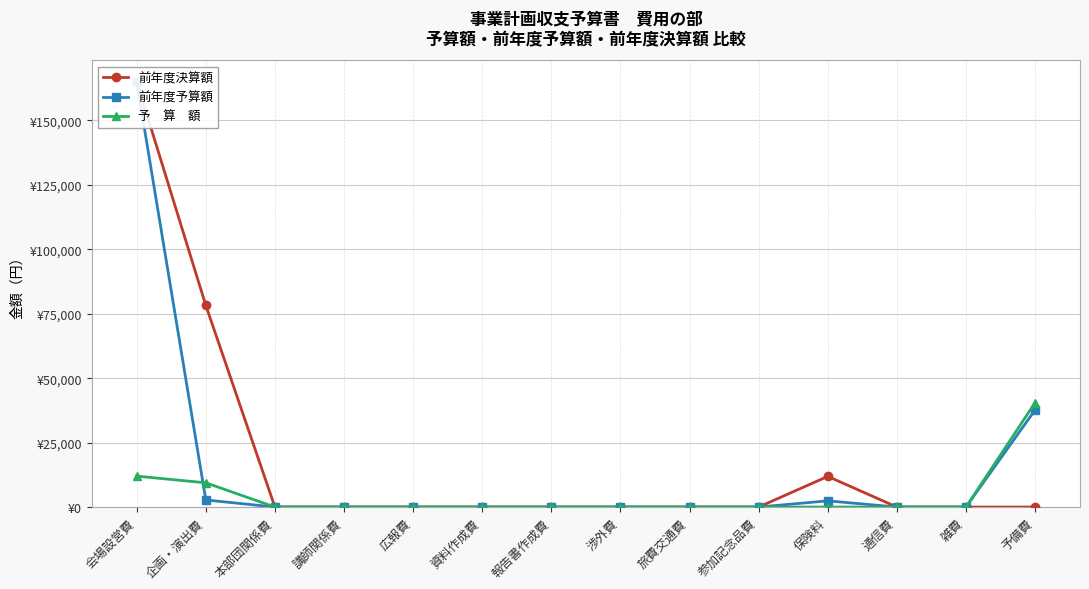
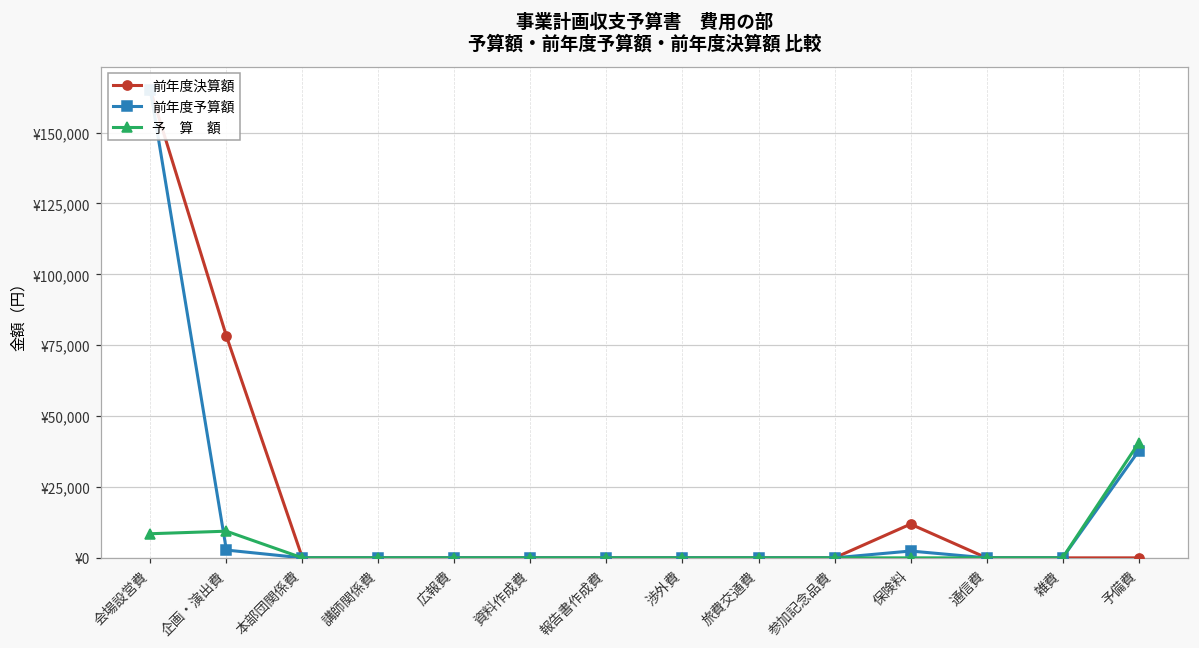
予 算 額, 会場設営費: ¥12,000 -> ¥9,000
